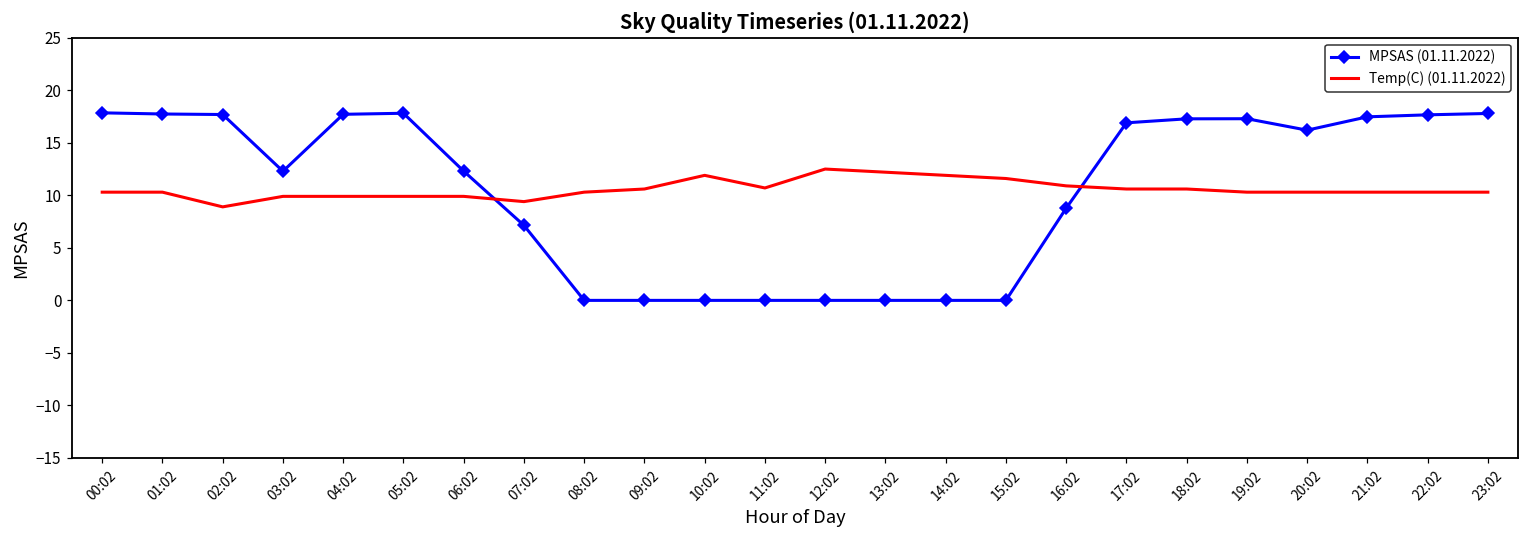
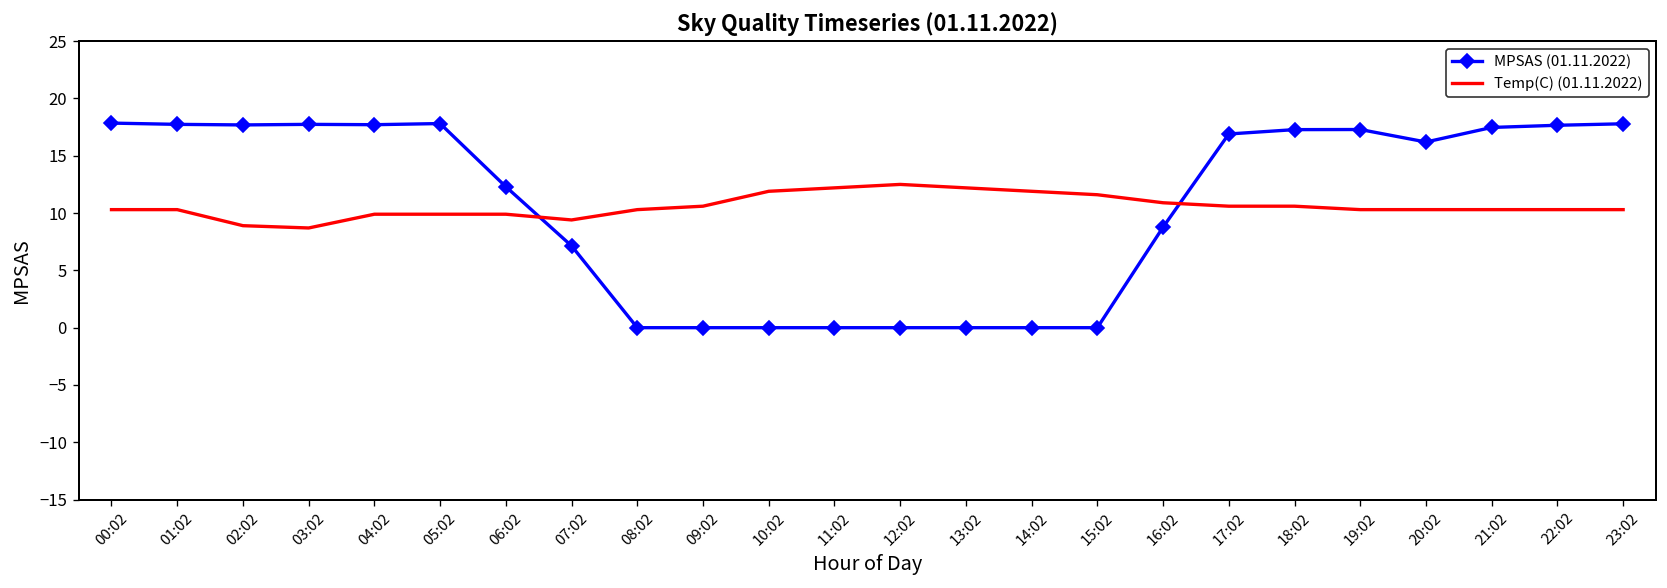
MPSAS (01.11.2022), 03:02: 12 -> 18
Temp(C) (01.11.2022), 03:02: 10 -> 9
Temp(C) (01.11.2022), 11:02: 11 -> 12
